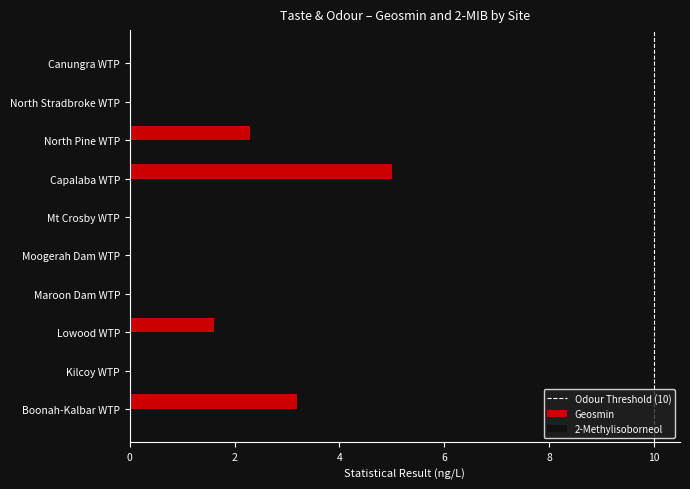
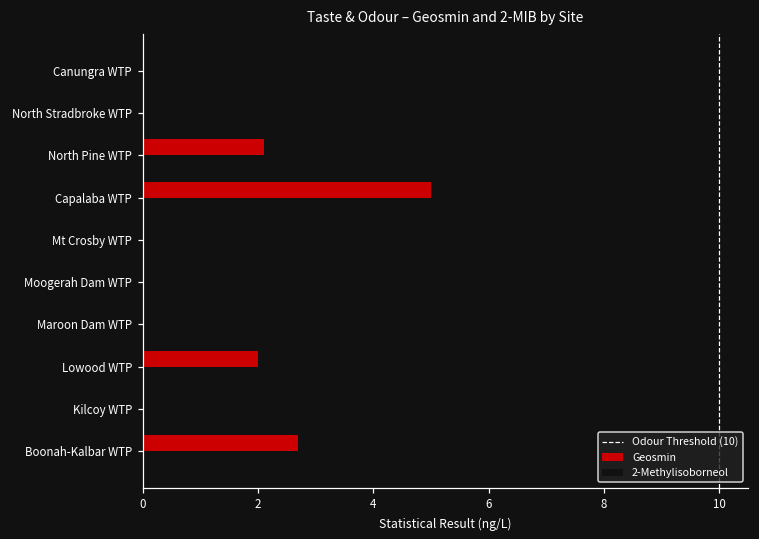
Geosmin, North Pine WTP: 2.3 -> 2.1
Geosmin, Lowood WTP: 1.6 -> 2.0
Geosmin, Boonah-Kalbar WTP: 3.2 -> 2.7
